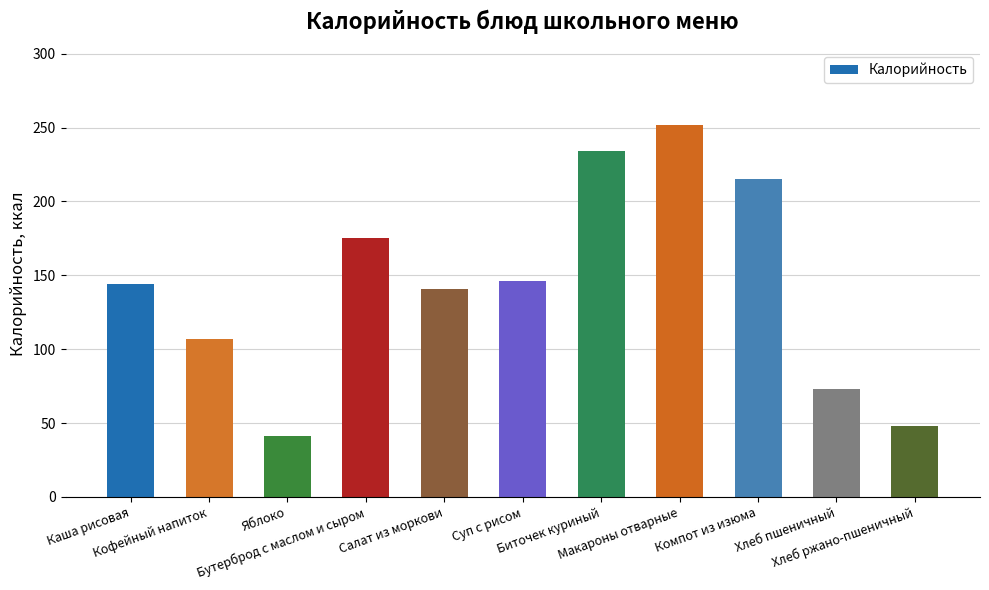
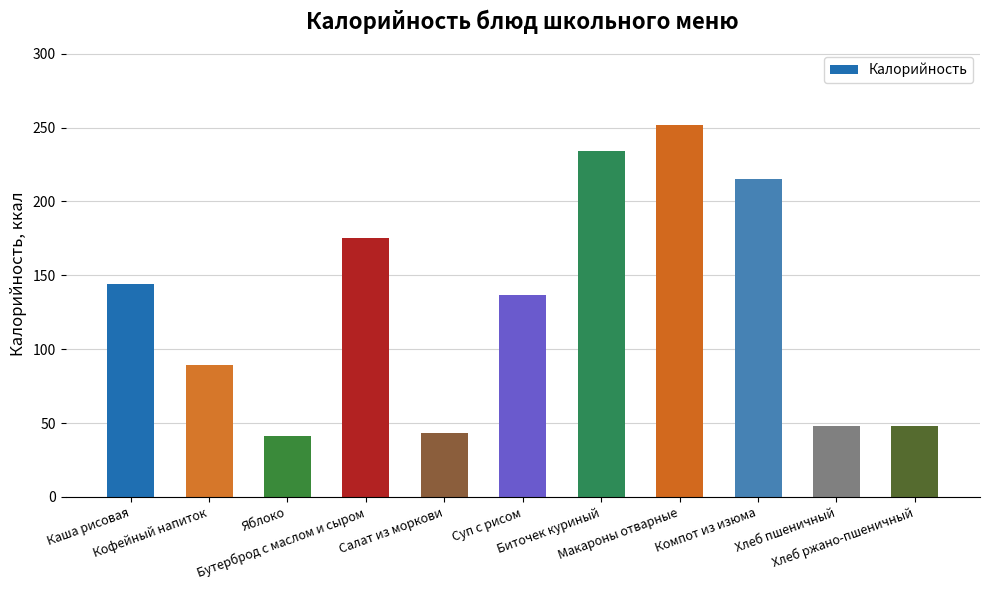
Кофейный напиток: 107 -> 89
Салат из моркови: 141 -> 43
Суп с рисом: 146 -> 137
Хлеб пшеничный: 73 -> 48
